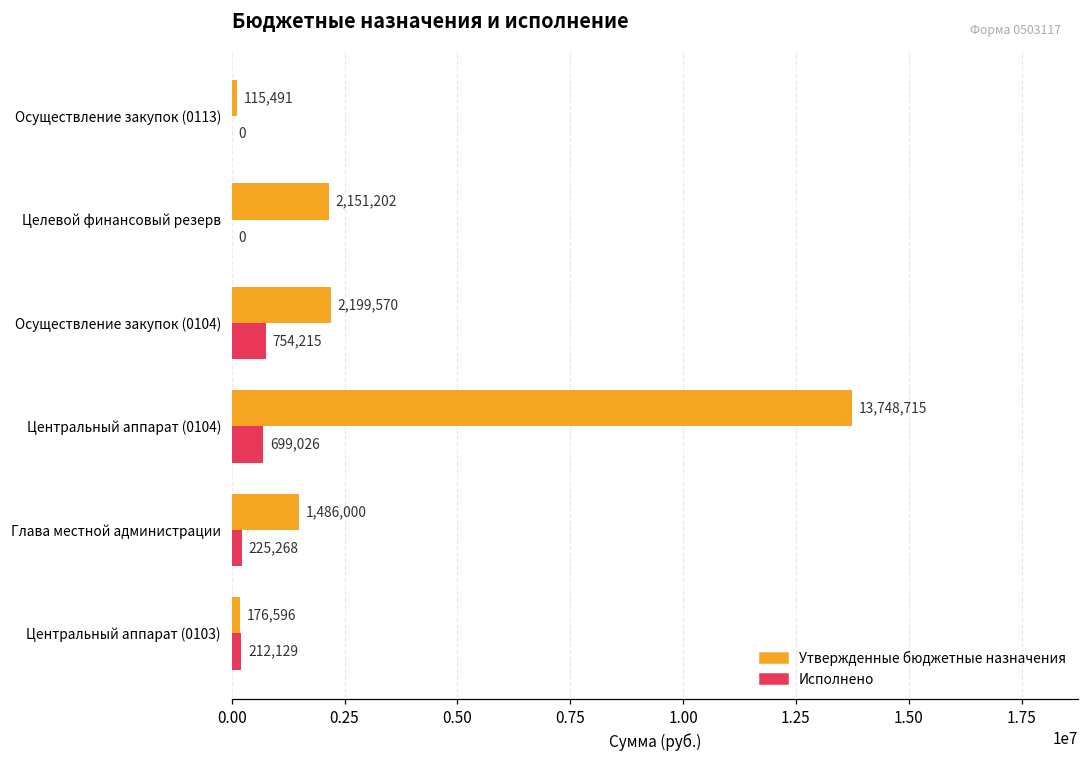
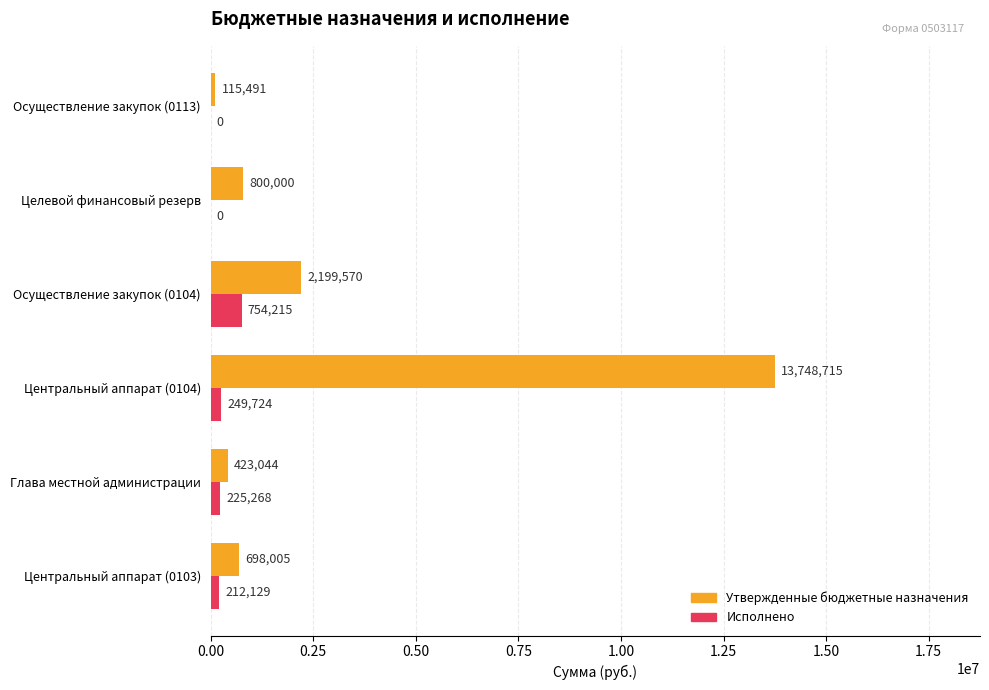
Утвержденные бюджетные назначения, Целевой финансовый резерв: 2,151,202 -> 800,000
Исполнено, Центральный аппарат (0104): 699,026 -> 249,724
Утвержденные бюджетные назначения, Глава местной администрации: 1,486,000 -> 423,044
Утвержденные бюджетные назначения, Центральный аппарат (0103): 176,596 -> 698,005
